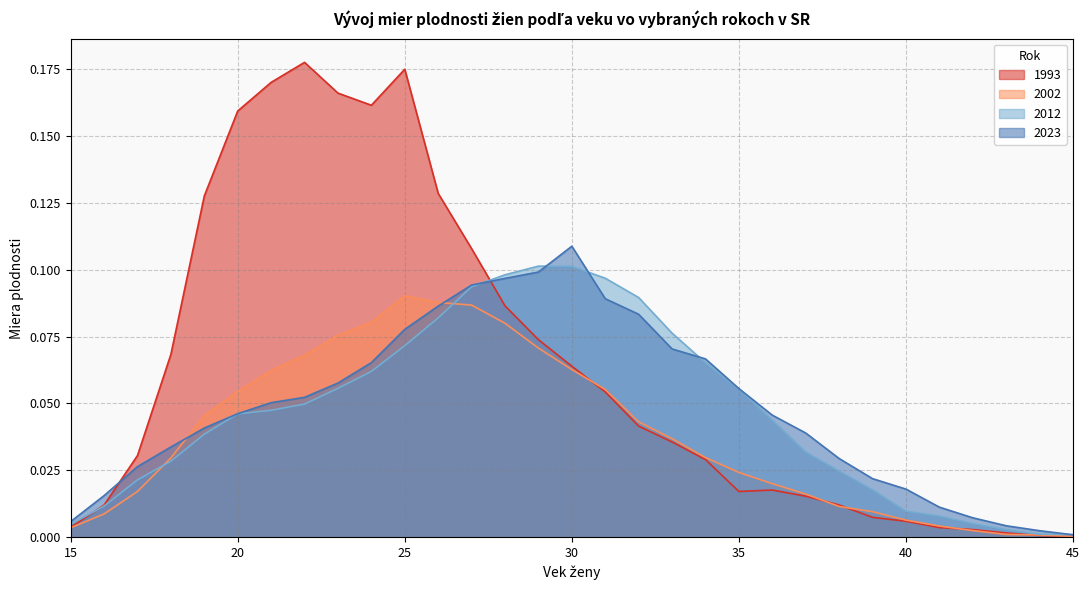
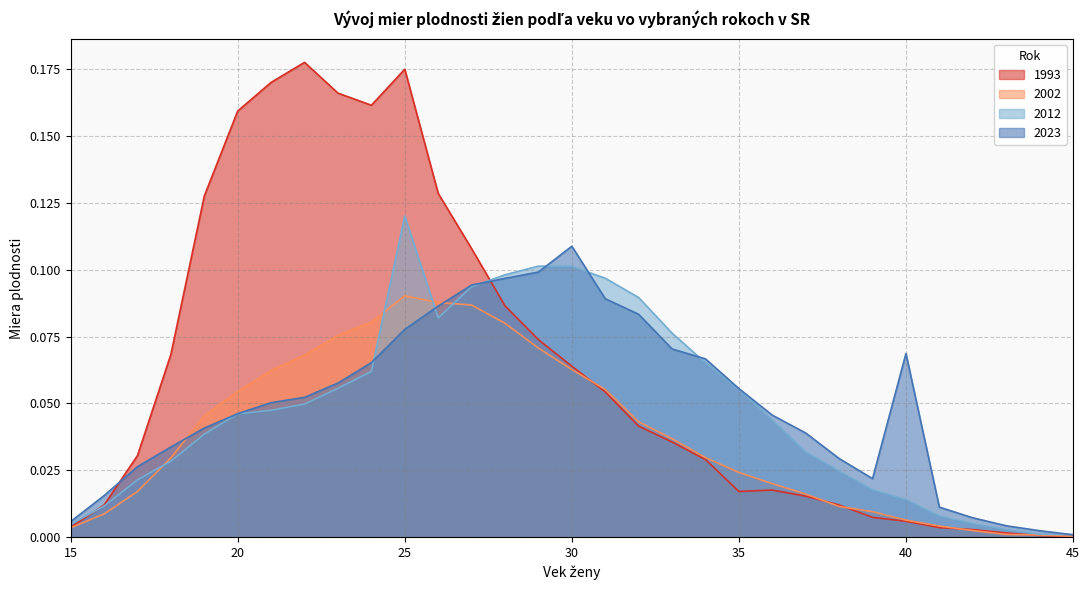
2012, 25: 0.072 -> 0.120
2012, 40: 0.010 -> 0.014
2023, 40: 0.018 -> 0.069
